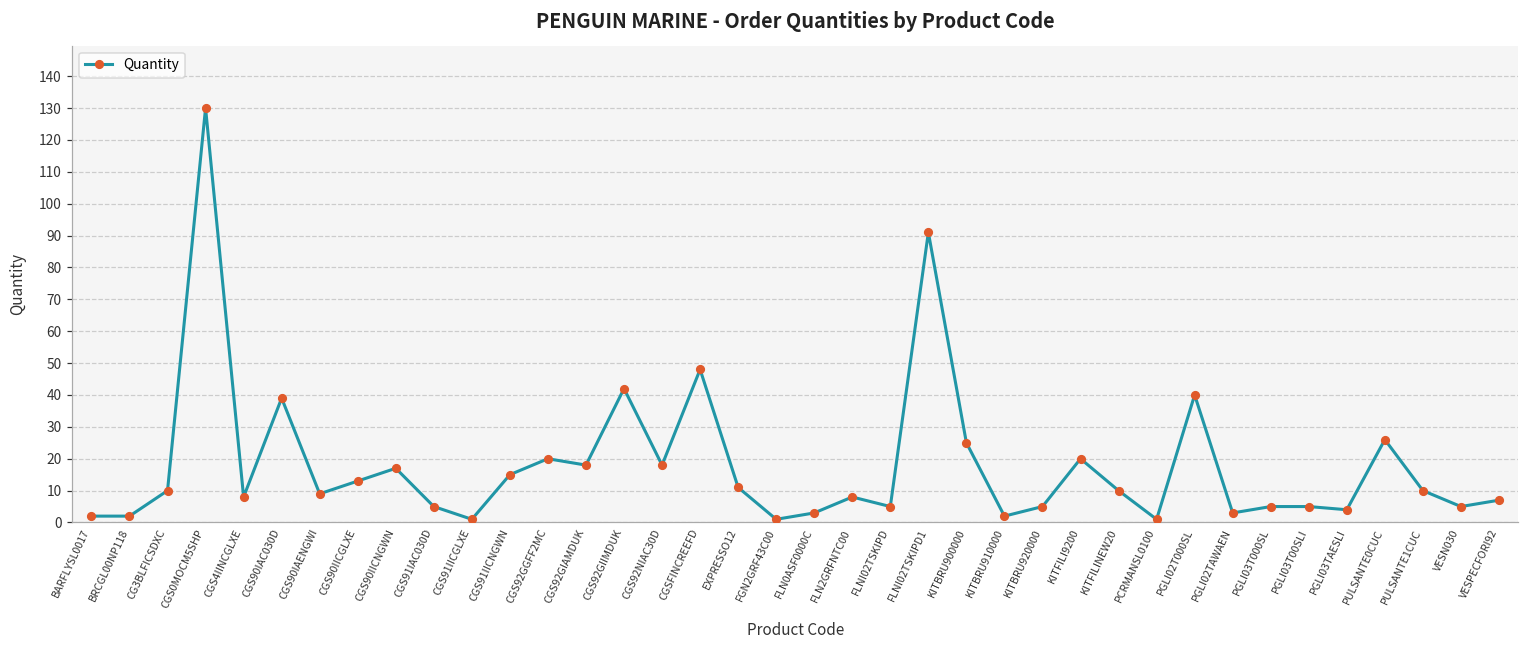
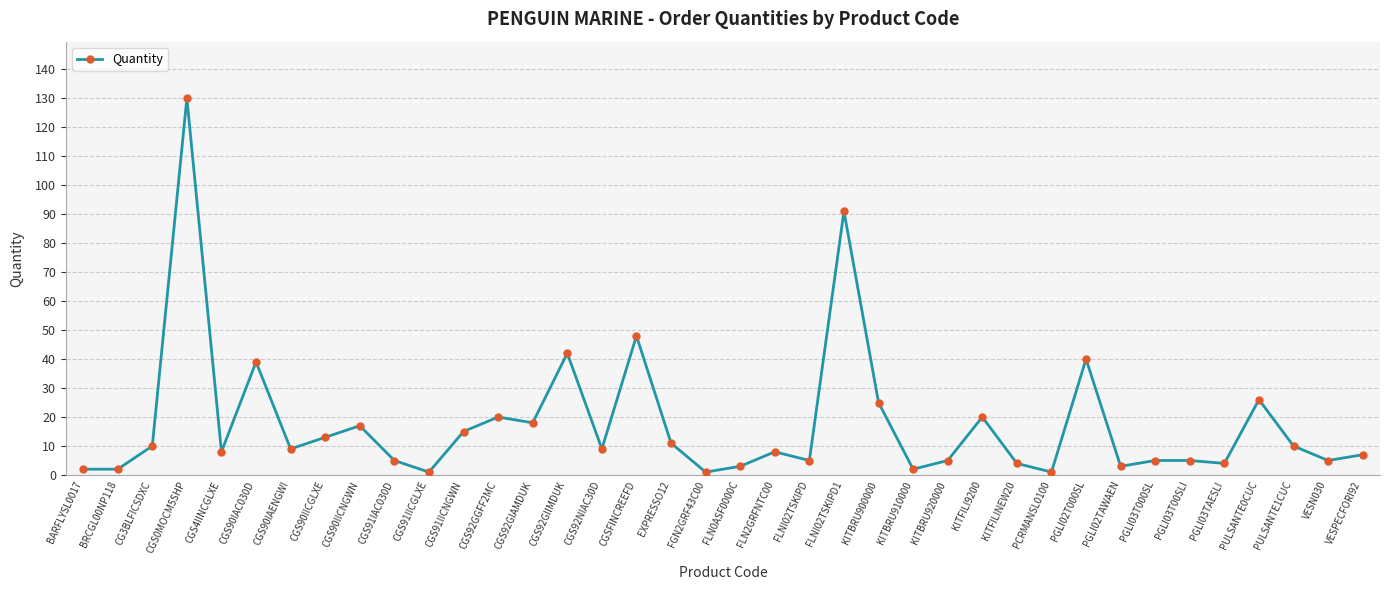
CGS92NIAC30D: 18 -> 9
KITFILINEW20: 10 -> 4
